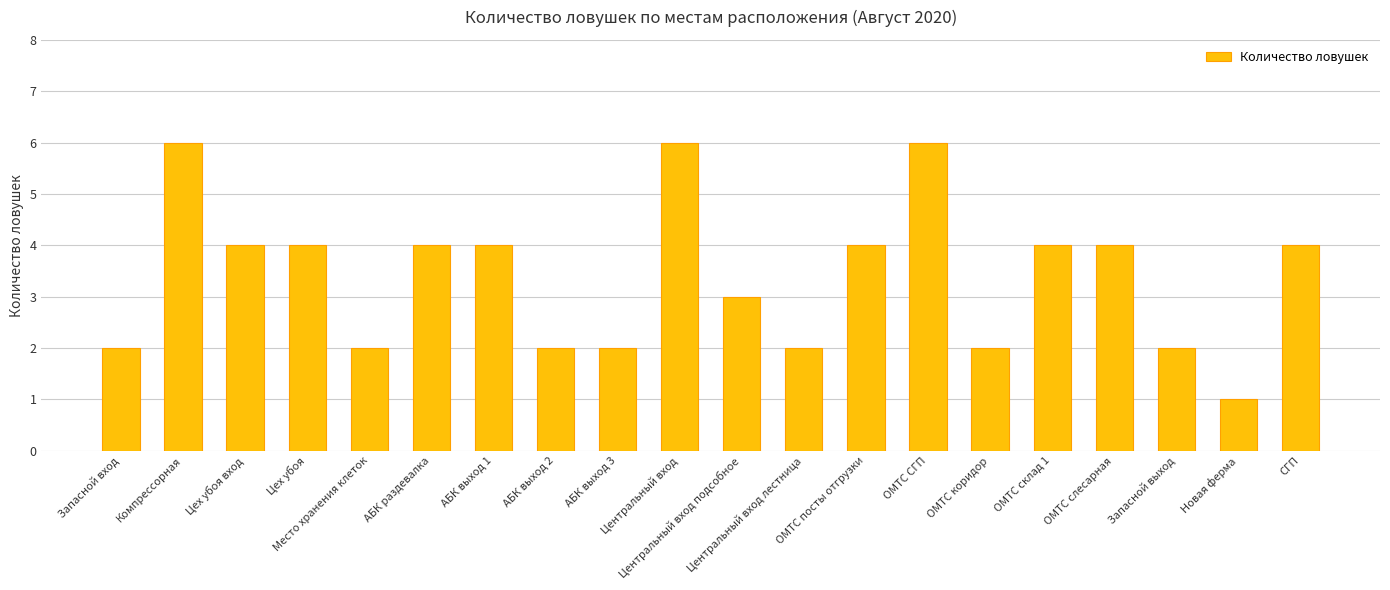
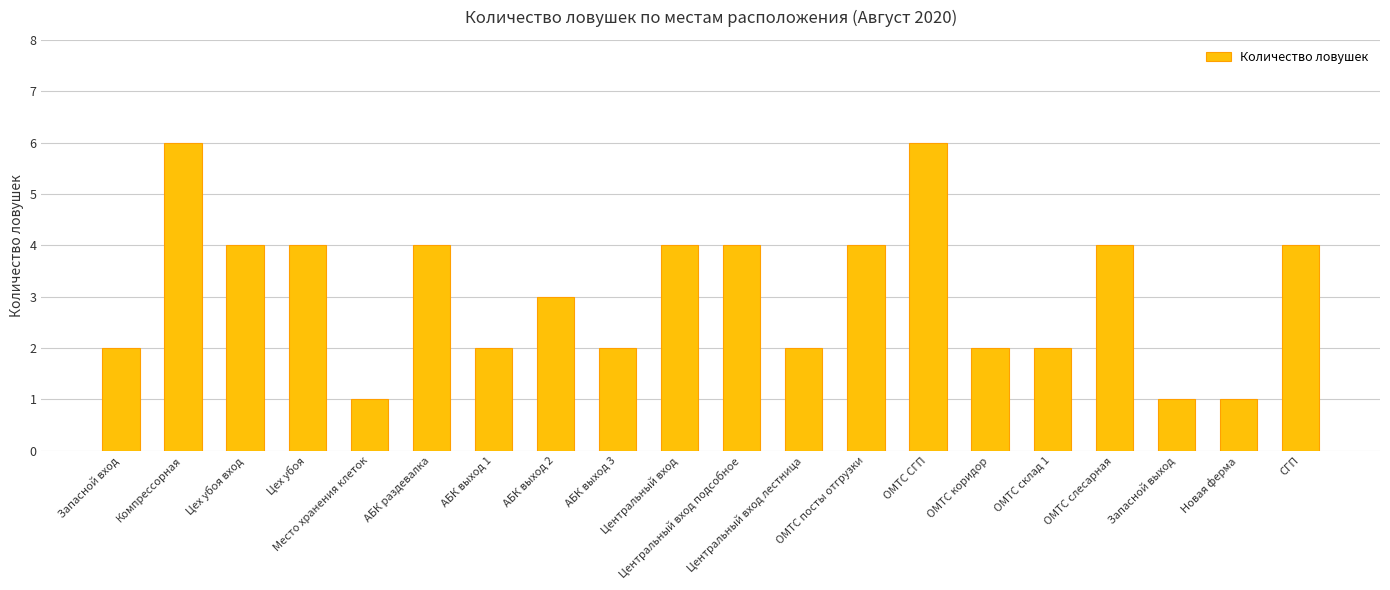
Место хранения клеток: 2 -> 1
АБК выход 1: 4 -> 2
АБК выход 2: 2 -> 3
Центральный вход: 6 -> 4
Центральный вход подсобное: 3 -> 4
ОМТС склад 1: 4 -> 2
Запасной выход: 2 -> 1
